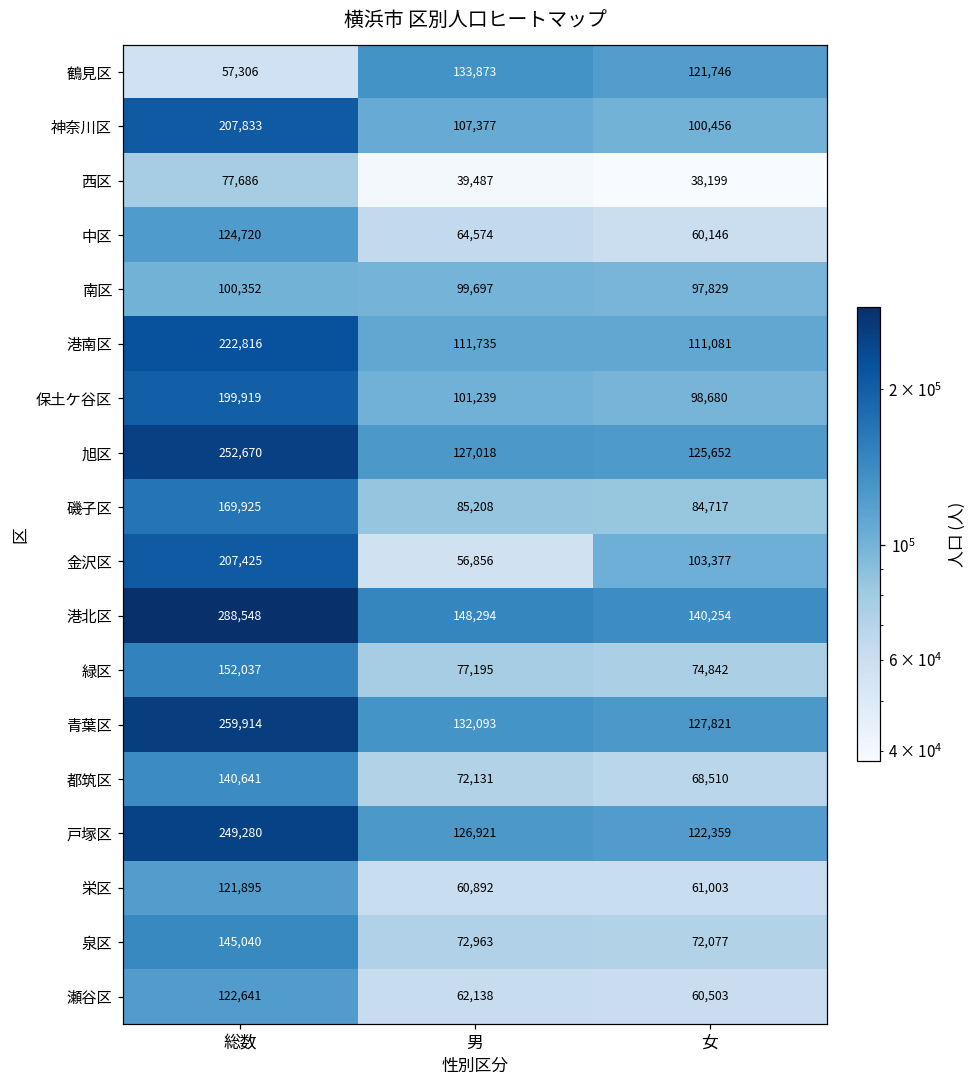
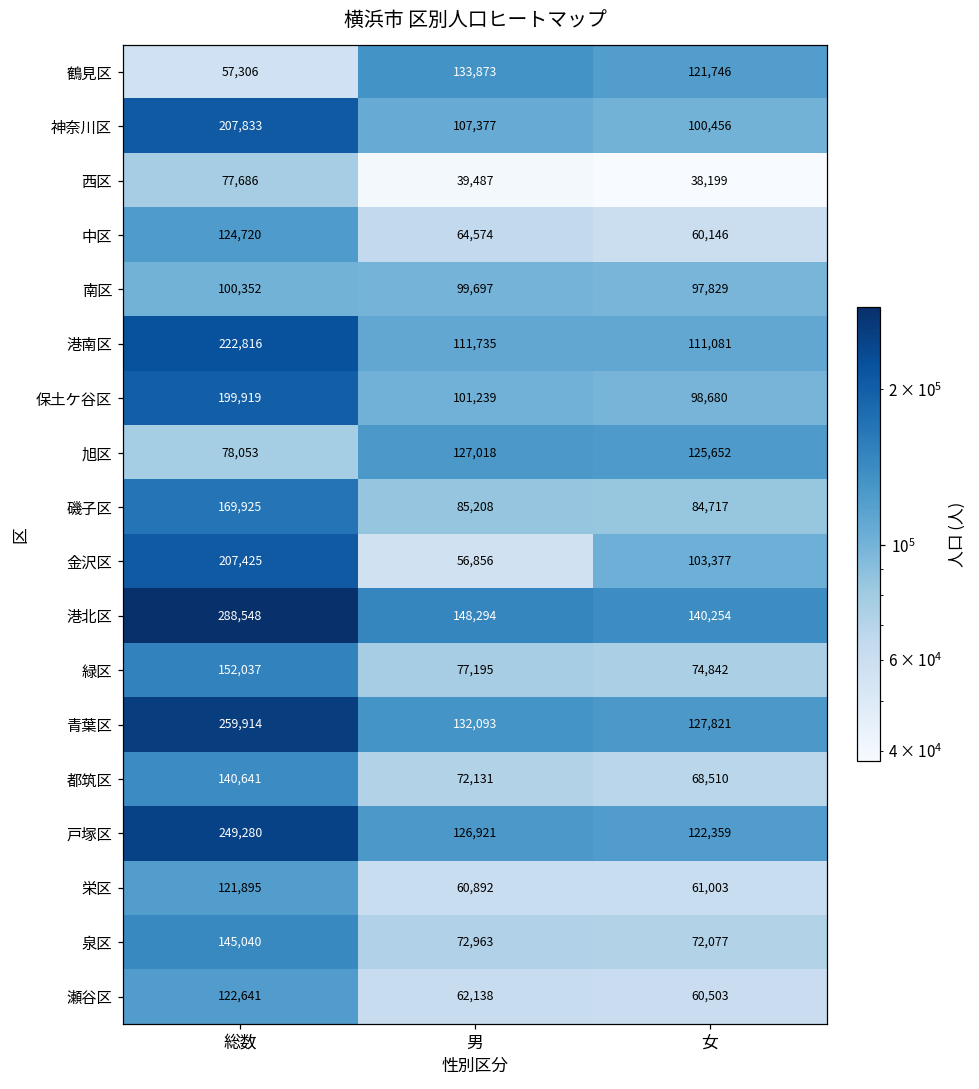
旭区, 総数: 252,670 -> 78,053
